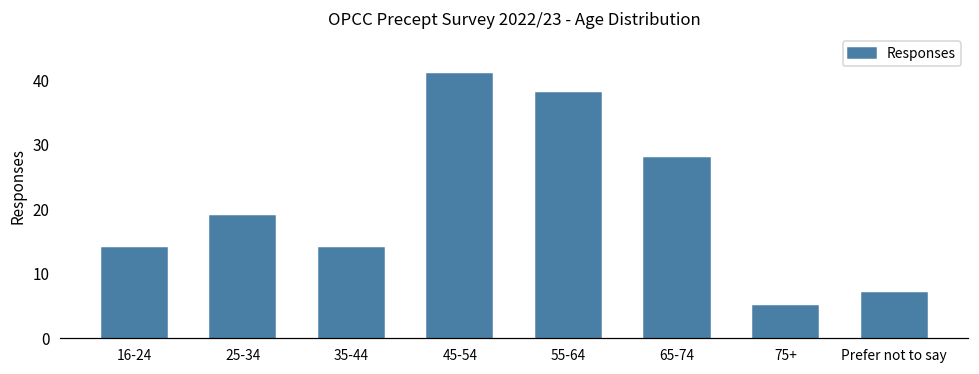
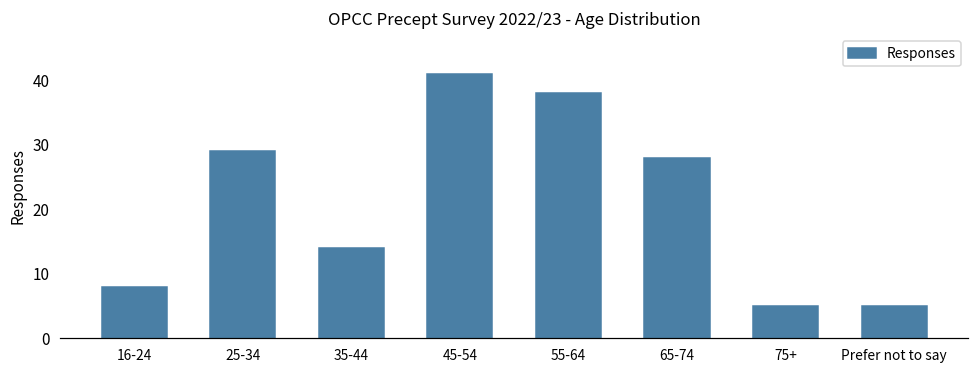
16-24: 14 -> 8
25-34: 19 -> 29
Prefer not to say: 7 -> 5
